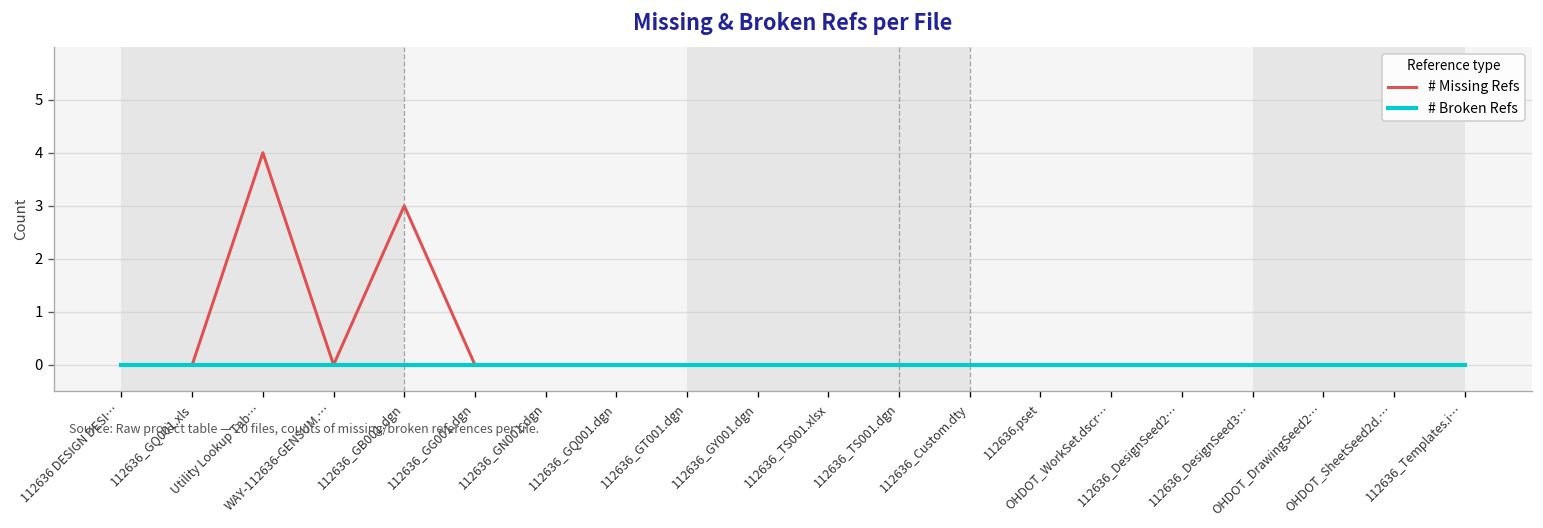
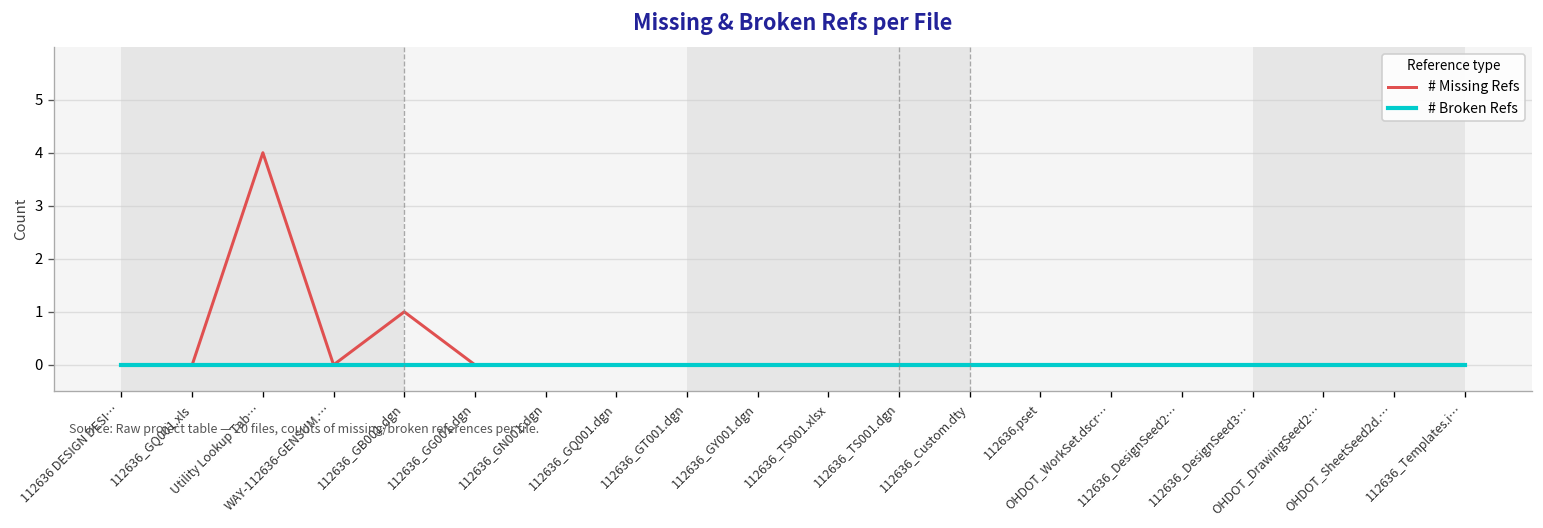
# Missing Refs, 112636_GB001.dgn: 3 -> 1
